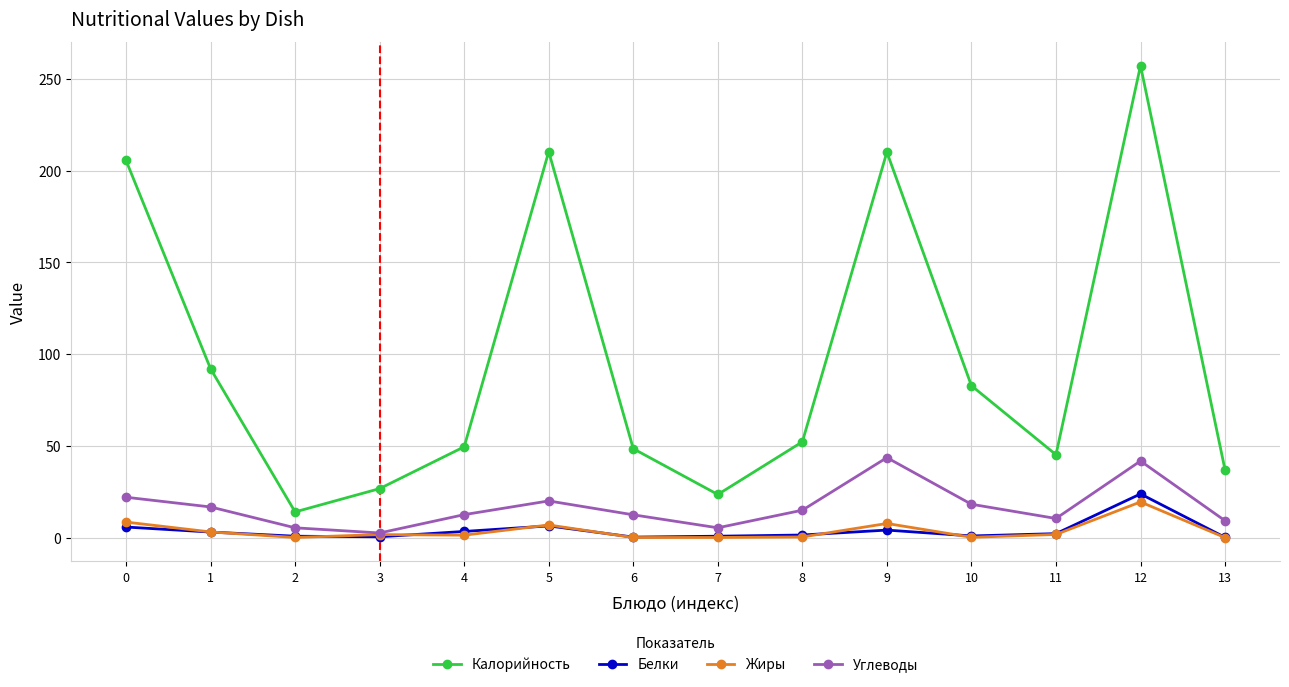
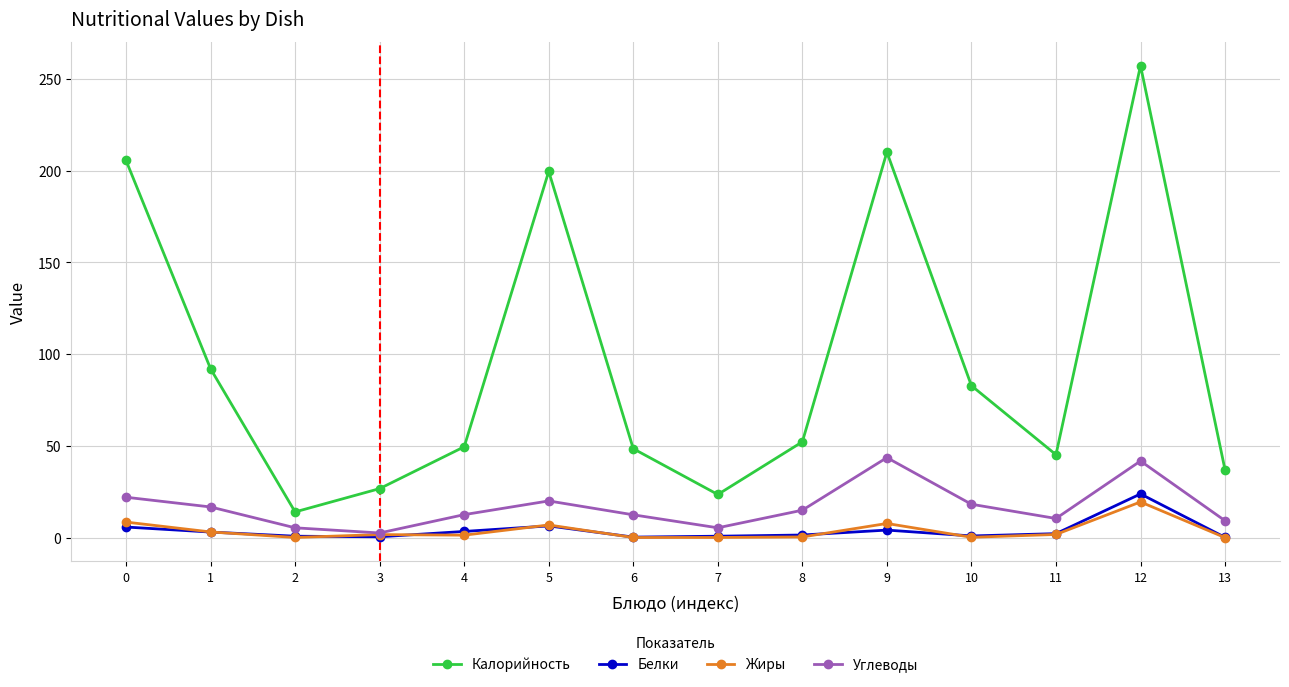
Калорийность, 5: 210 -> 200
